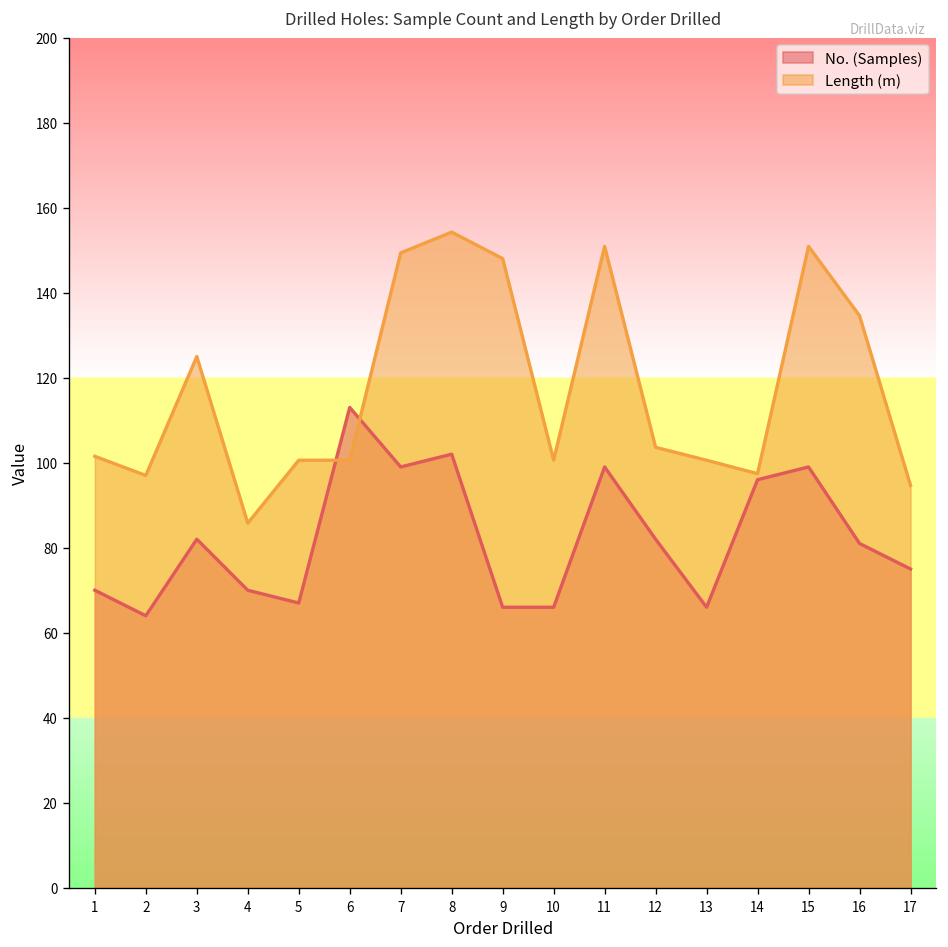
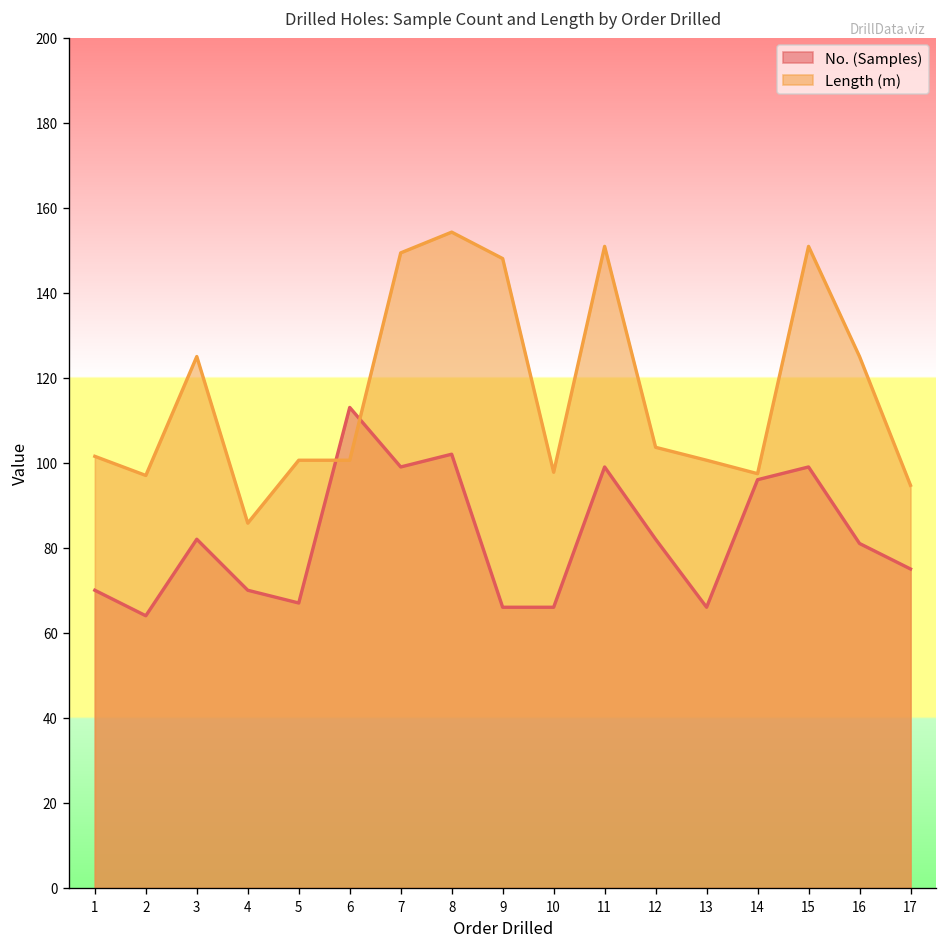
Length (m), 10: 101 -> 98
Length (m), 16: 135 -> 125
